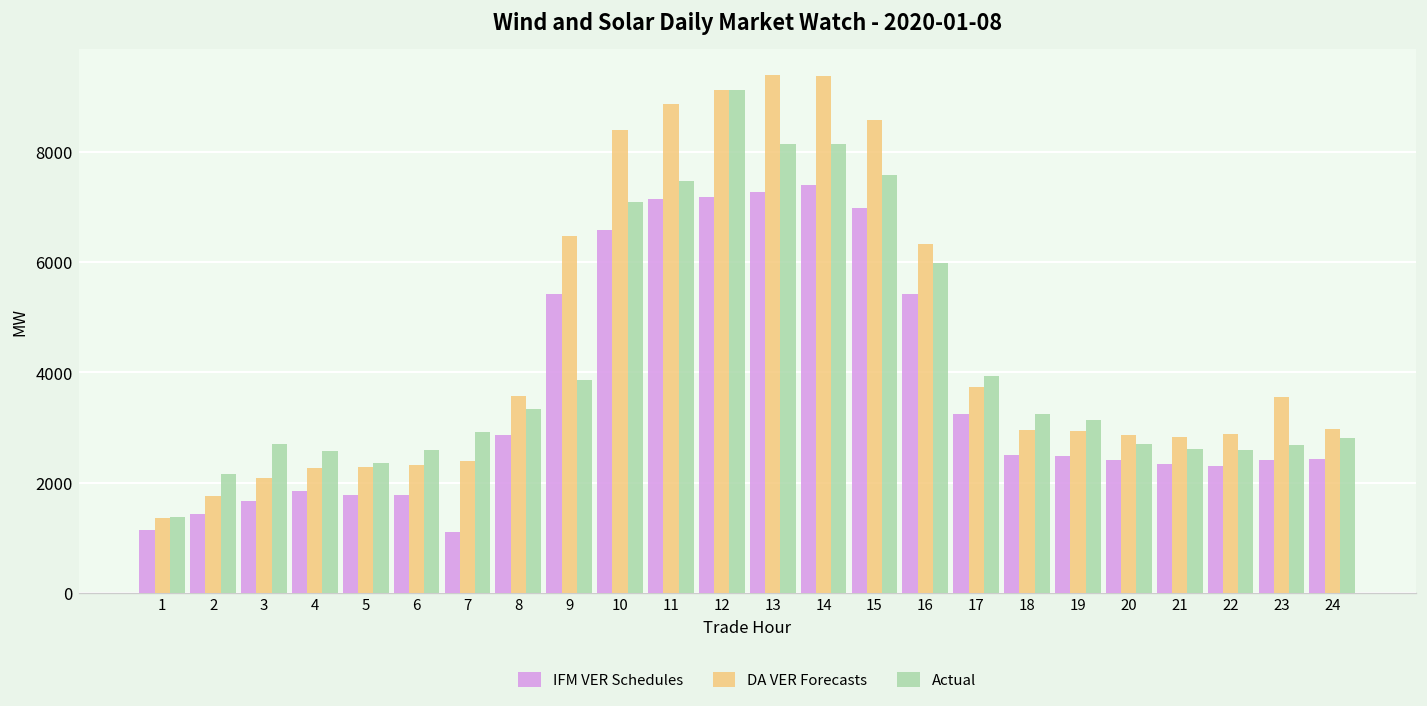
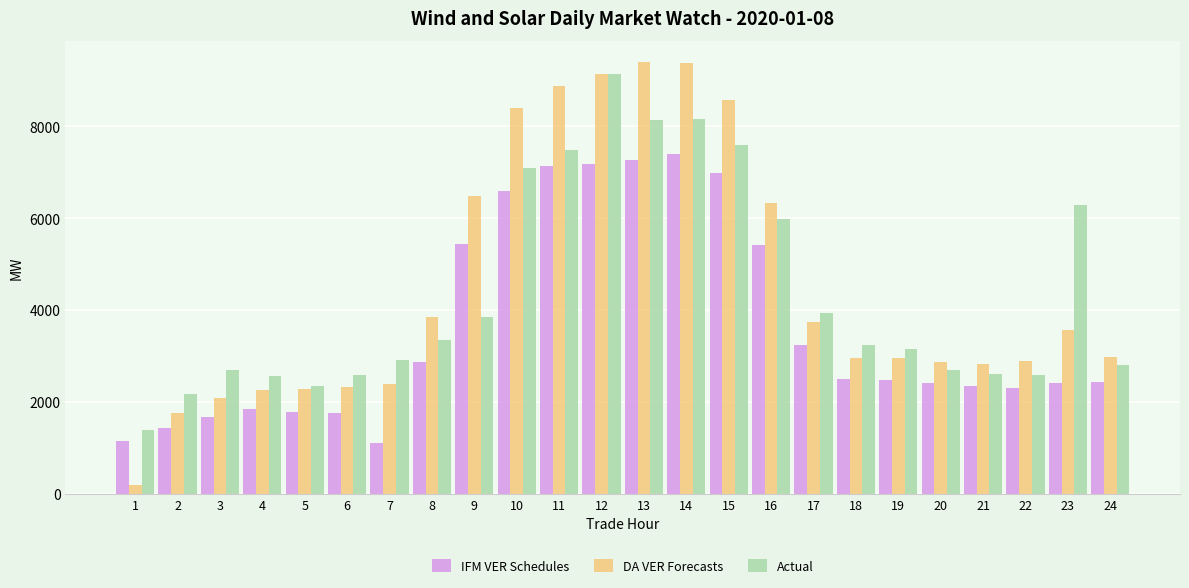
DA VER Forecasts, 1: 1400 -> 200
DA VER Forecasts, 8: 3600 -> 3800
Actual, 23: 2700 -> 6300
